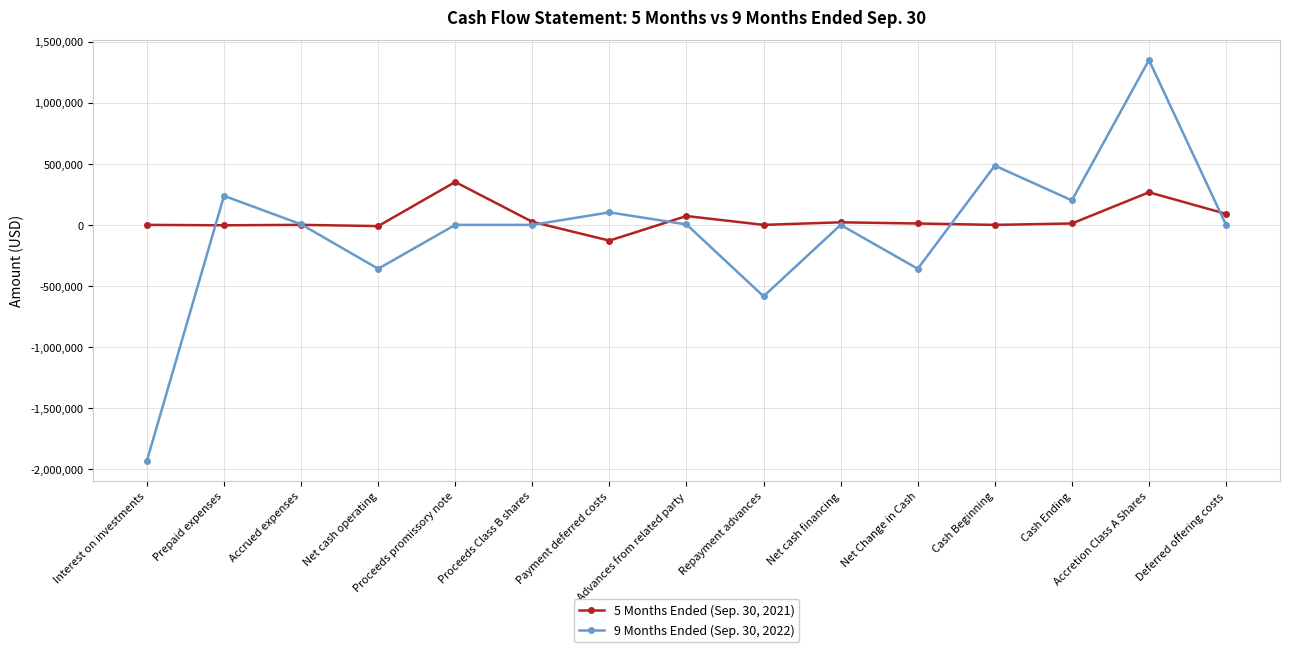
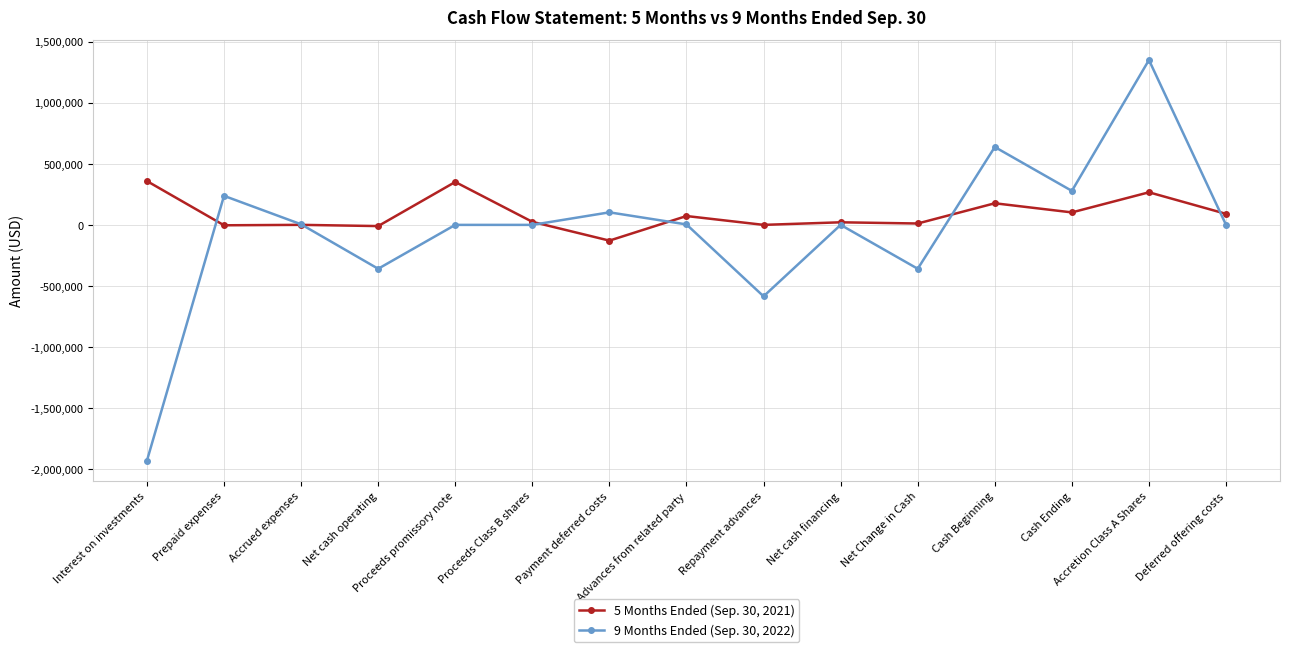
5 Months Ended (Sep. 30, 2021), Interest on investments: 0 -> 360,000
5 Months Ended (Sep. 30, 2021), Cash Beginning: 0 -> 180,000
9 Months Ended (Sep. 30, 2022), Cash Beginning: 490,000 -> 640,000
5 Months Ended (Sep. 30, 2021), Cash Ending: 10,000 -> 100,000
9 Months Ended (Sep. 30, 2022), Cash Ending: 200,000 -> 280,000
